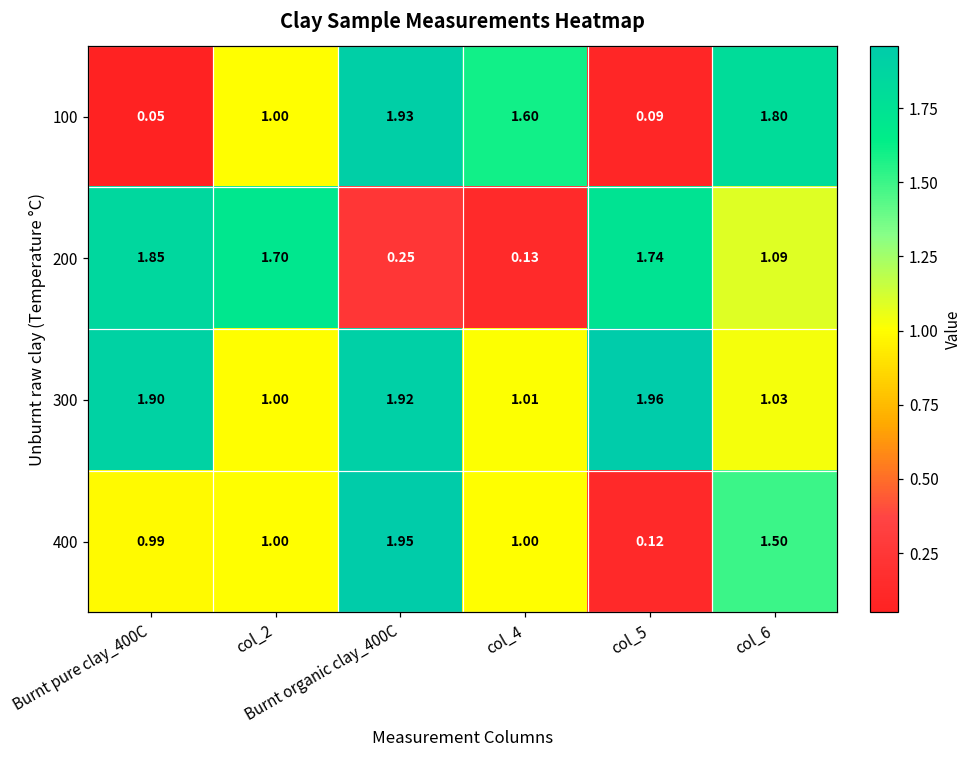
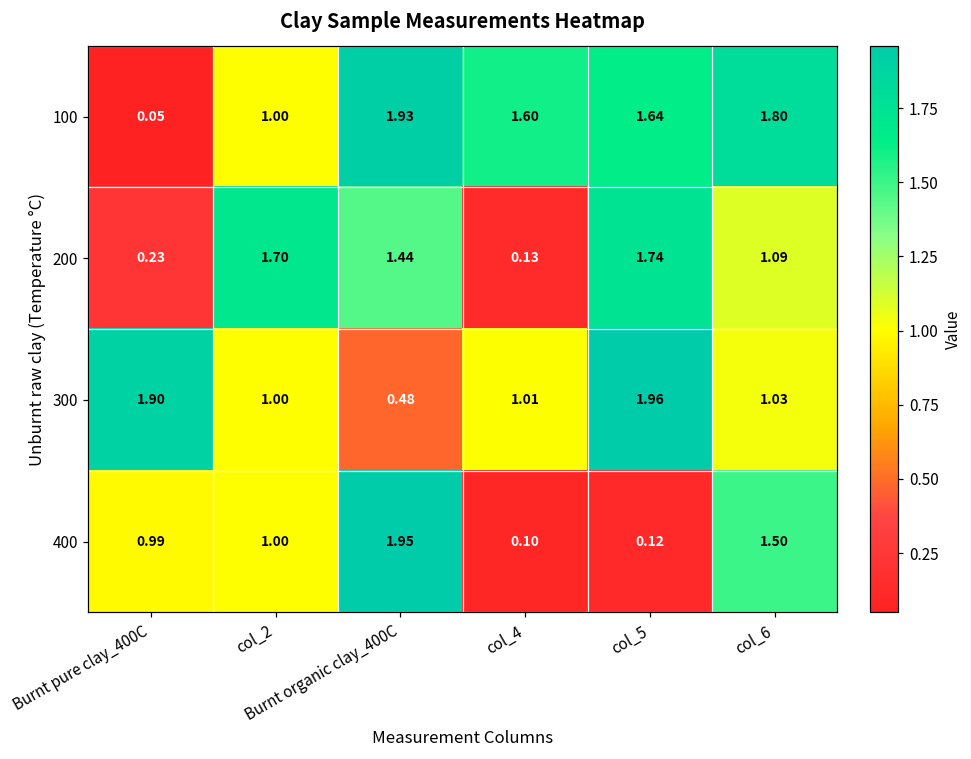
100, col_5: 0.09 -> 1.64
200, Burnt pure clay_400C: 1.85 -> 0.23
200, Burnt organic clay_400C: 0.25 -> 1.44
300, Burnt organic clay_400C: 1.92 -> 0.48
400, col_4: 1.00 -> 0.10
